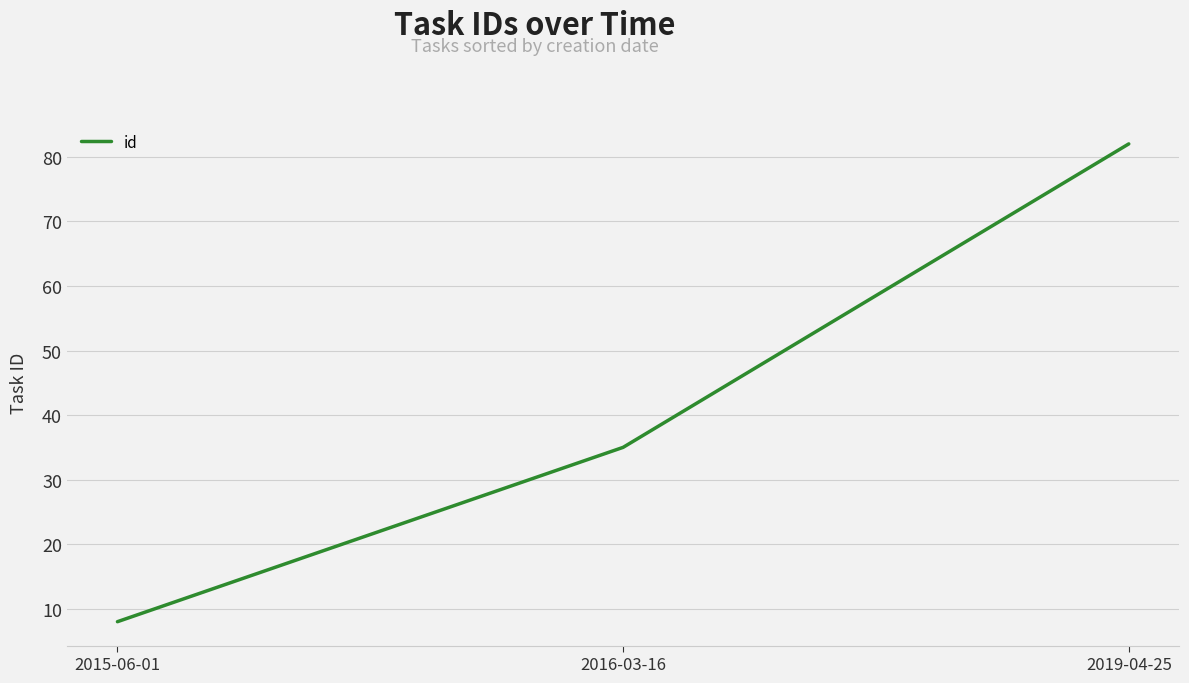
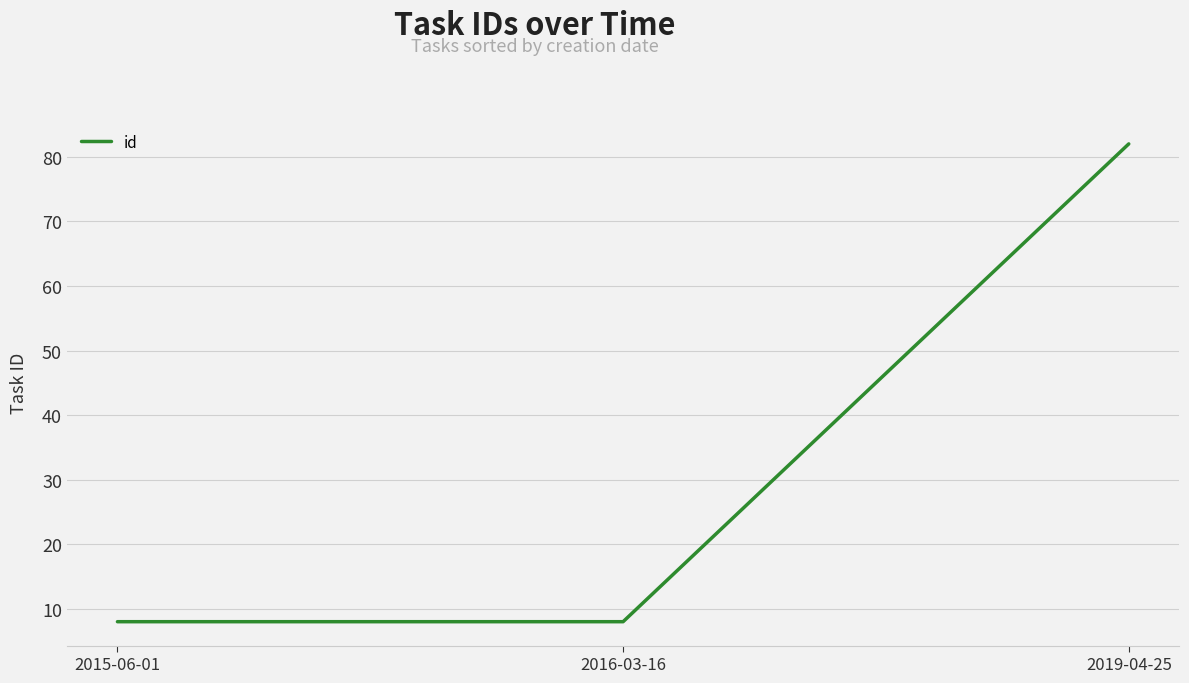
2016-03-16: 35 -> 8
